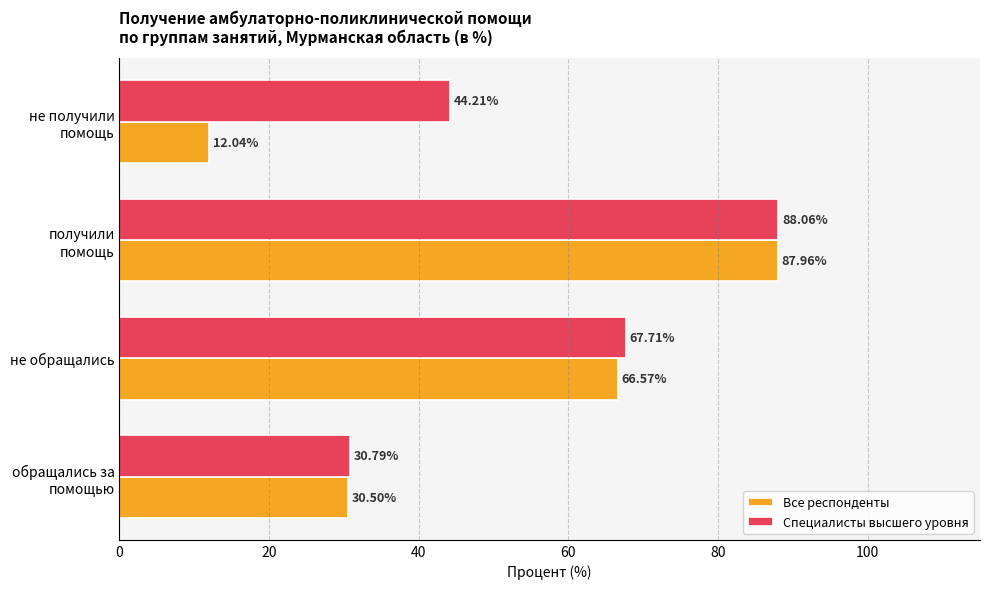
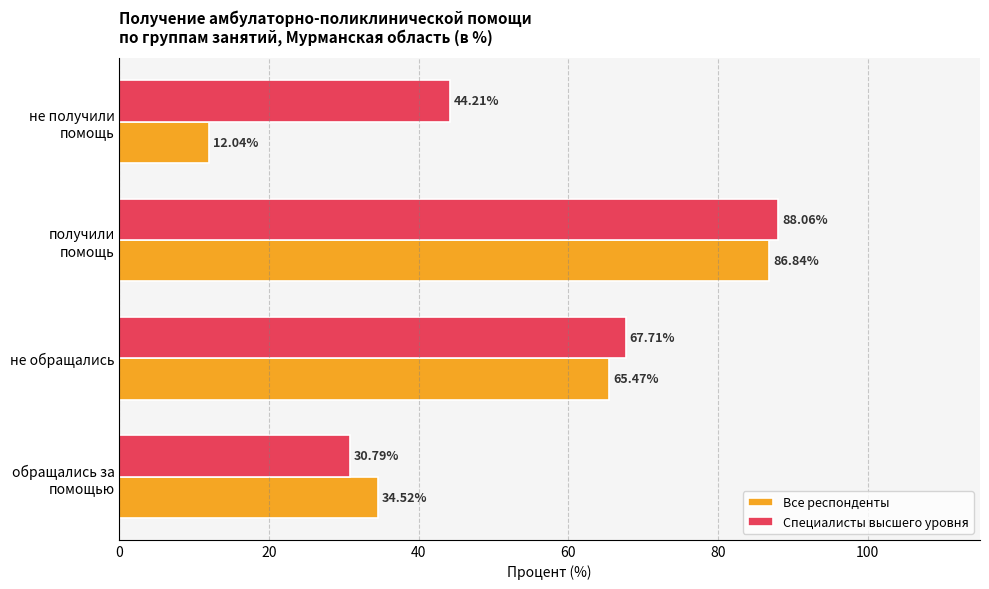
Все респонденты, получили помощь: 87.96% -> 86.84%
Все респонденты, не обращались: 66.57% -> 65.47%
Все респонденты, обращались за помощью: 30.50% -> 34.52%
